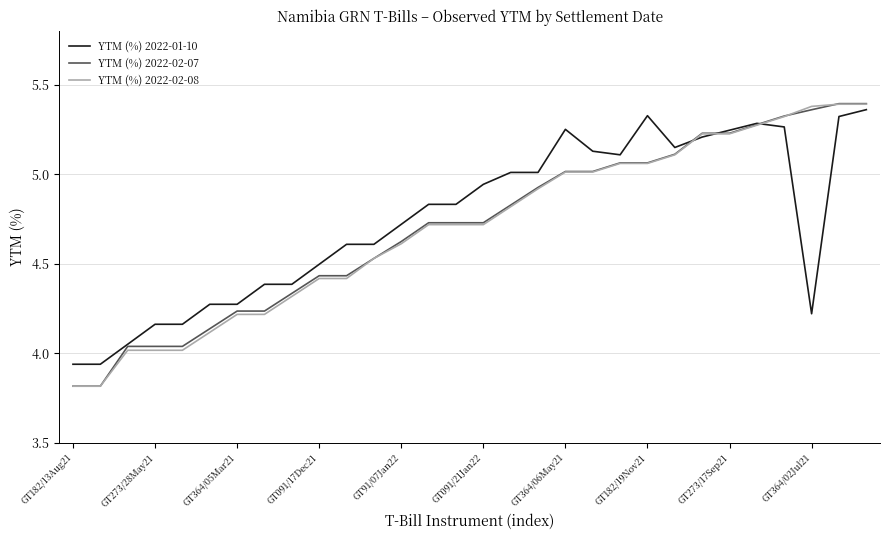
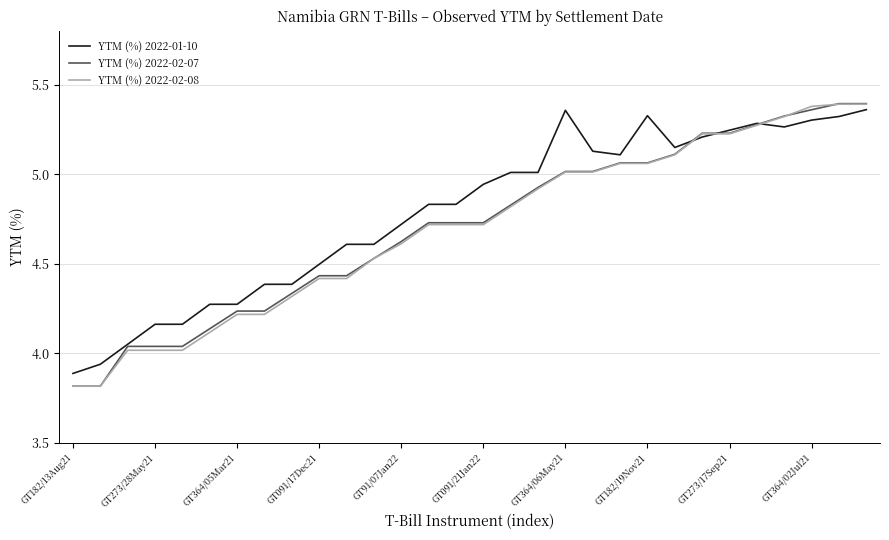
YTM (%) 2022-01-10, GT182/13Aug21: 3.94 -> 3.89
YTM (%) 2022-01-10, GT364/06May21: 5.25 -> 5.36
YTM (%) 2022-01-10, GT364/02Jul21: 4.22 -> 5.30
